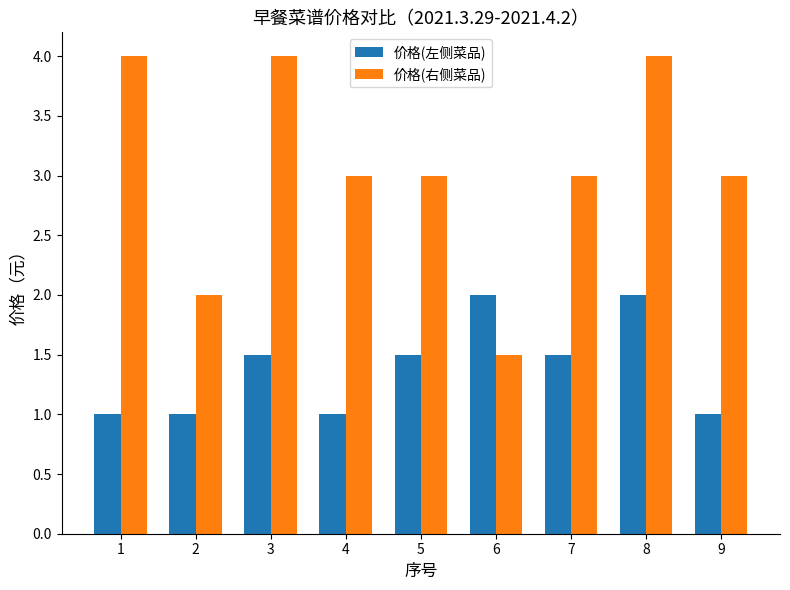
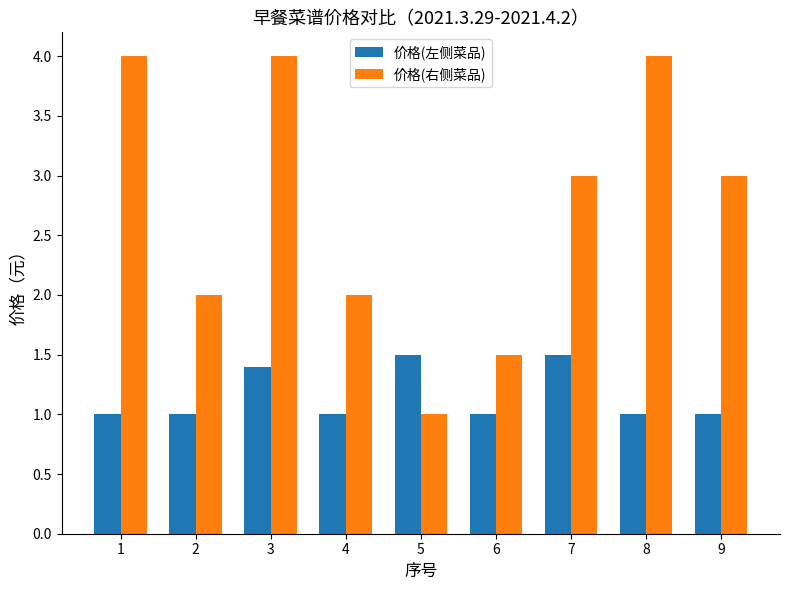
价格(左侧菜品), 3: 1.5 -> 1.4
价格(右侧菜品), 4: 3 -> 2
价格(右侧菜品), 5: 3 -> 1
价格(左侧菜品), 6: 2 -> 1
价格(左侧菜品), 8: 2 -> 1
